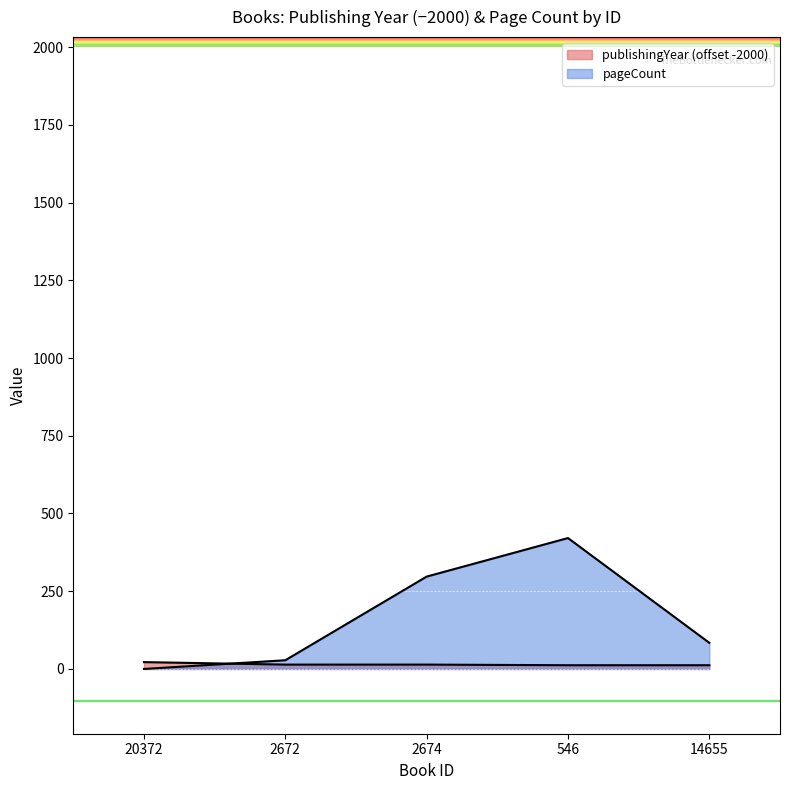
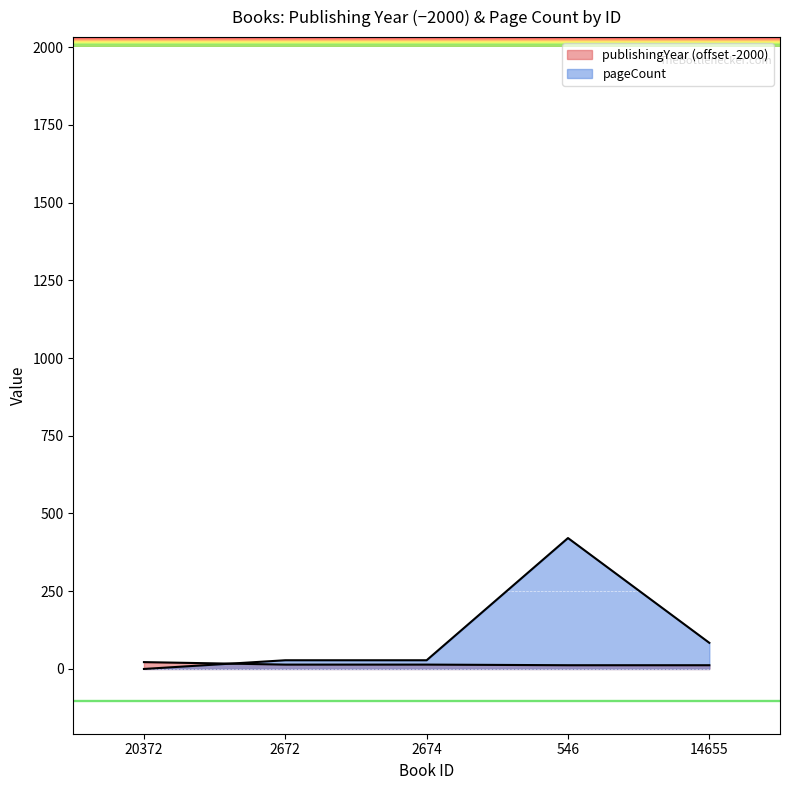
pageCount, 2674: 300 -> 30
